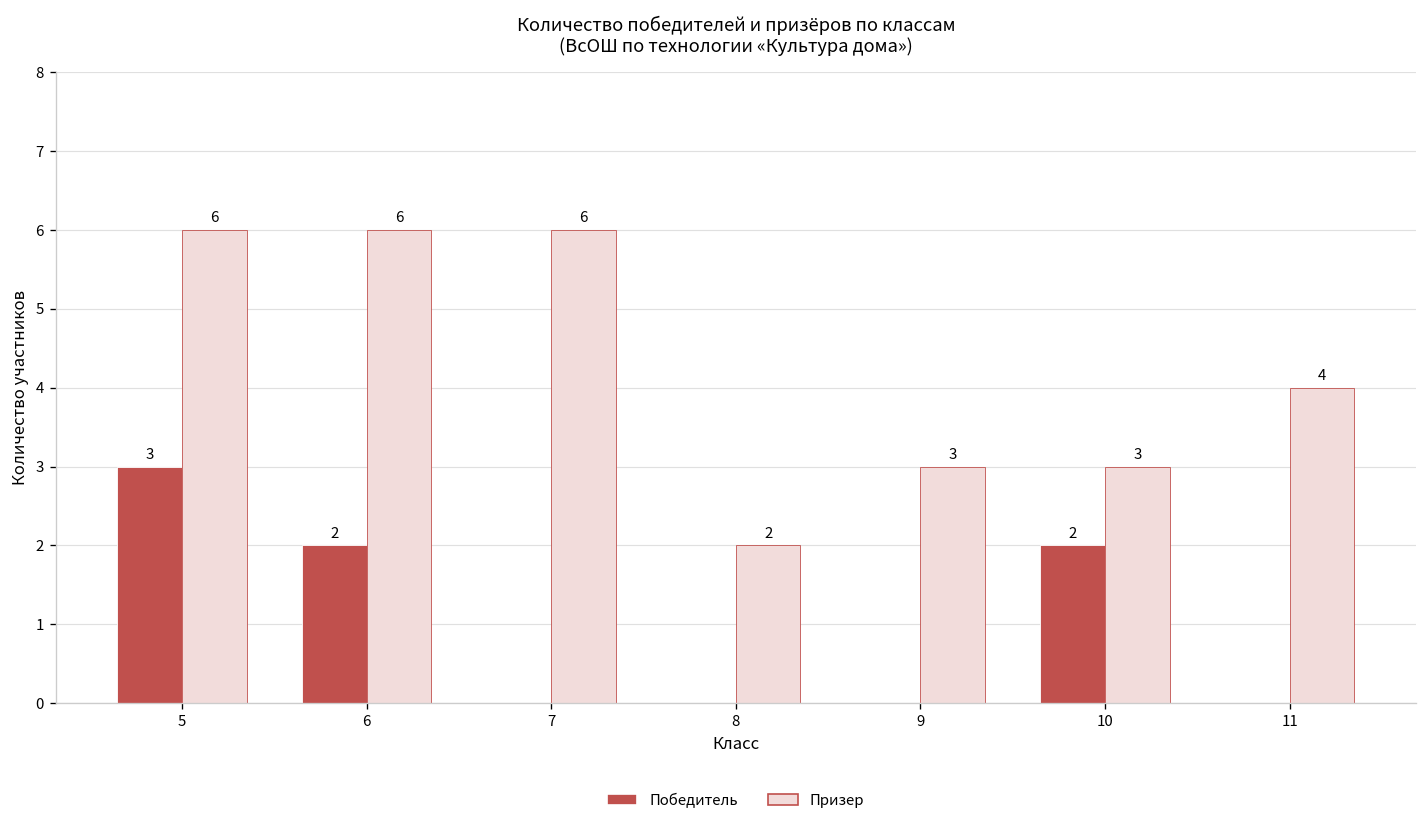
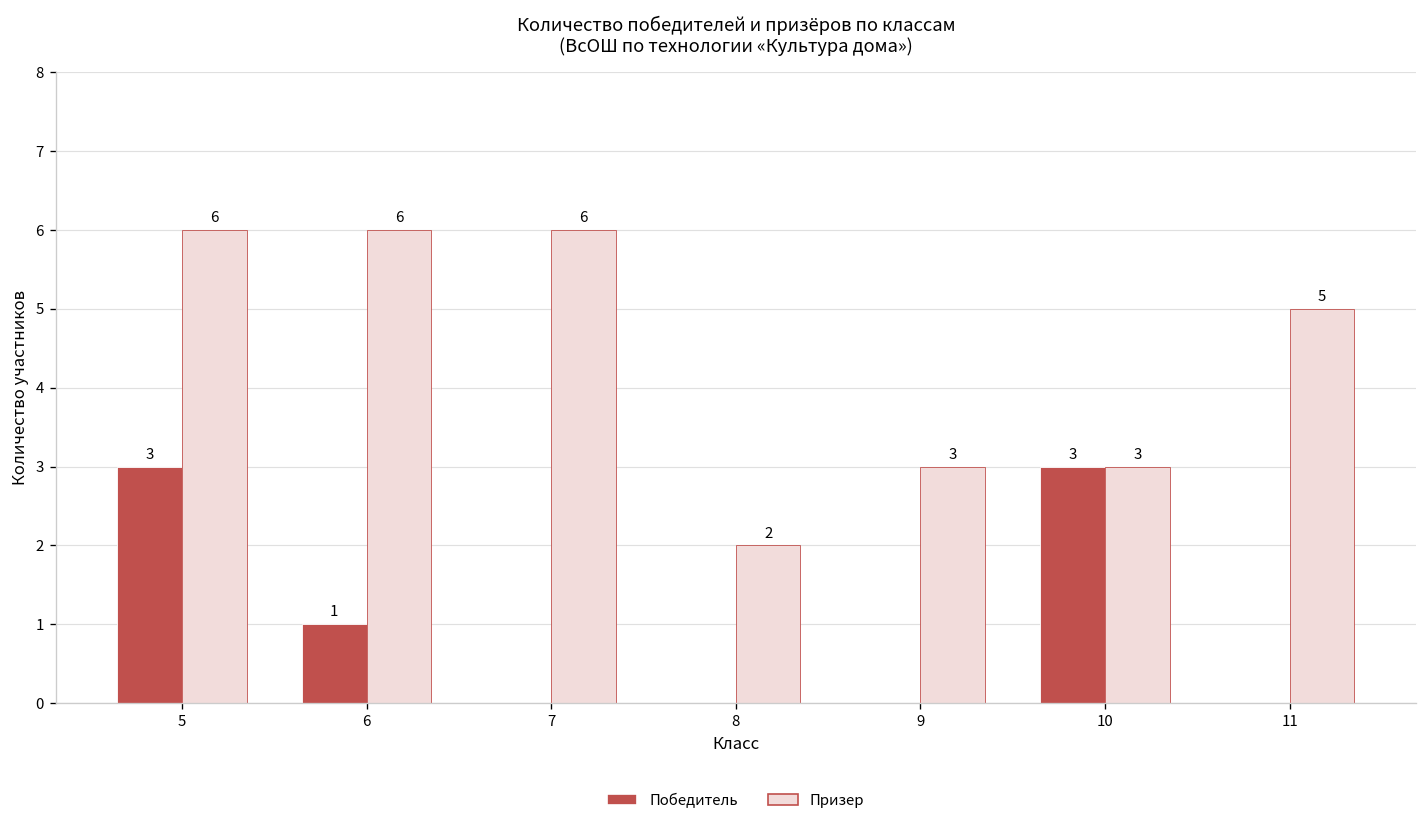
Победитель, 6: 2 -> 1
Победитель, 10: 2 -> 3
Призер, 11: 4 -> 5
